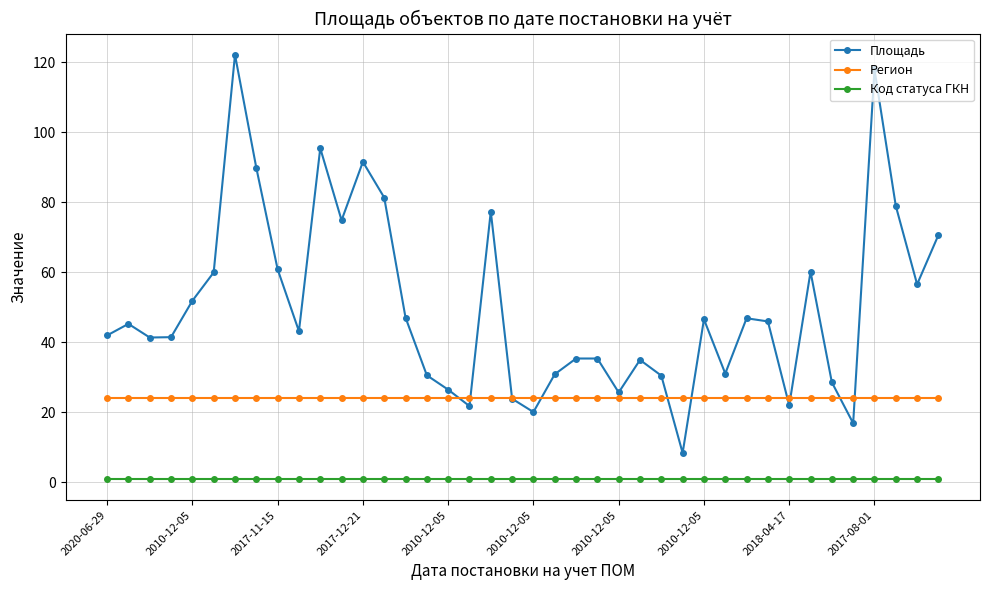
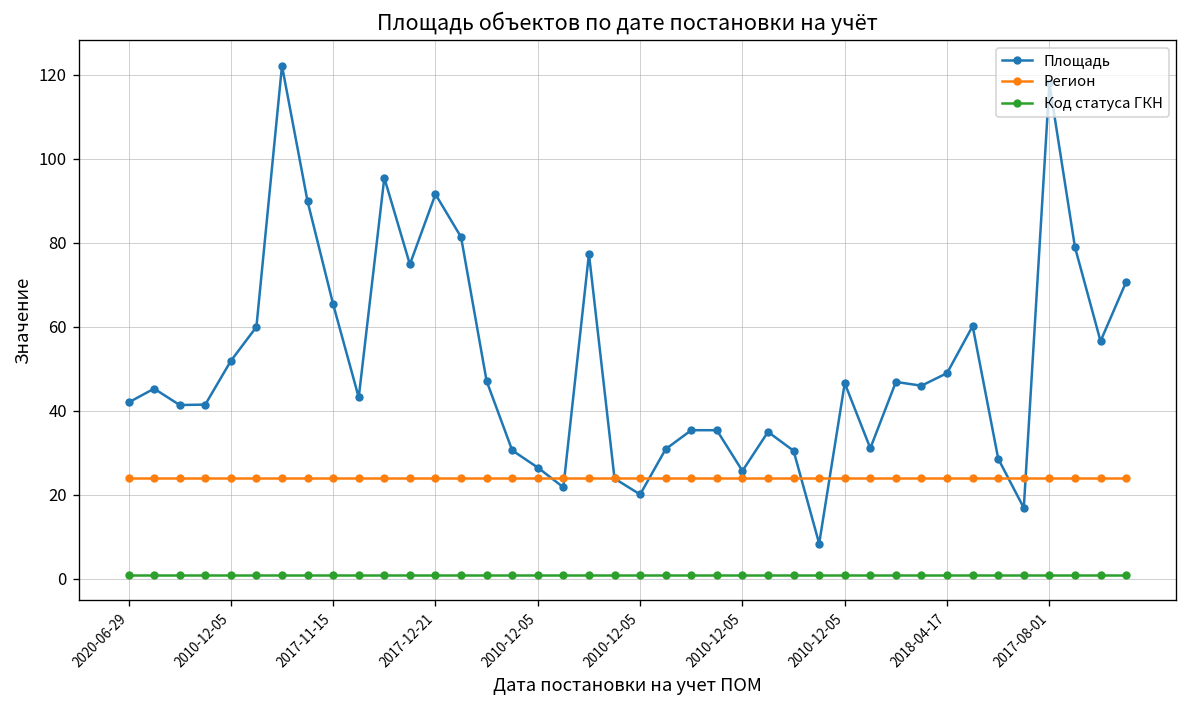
Площадь, 2017-11-15: 61 -> 65
Площадь, 2018-04-17: 22 -> 49
